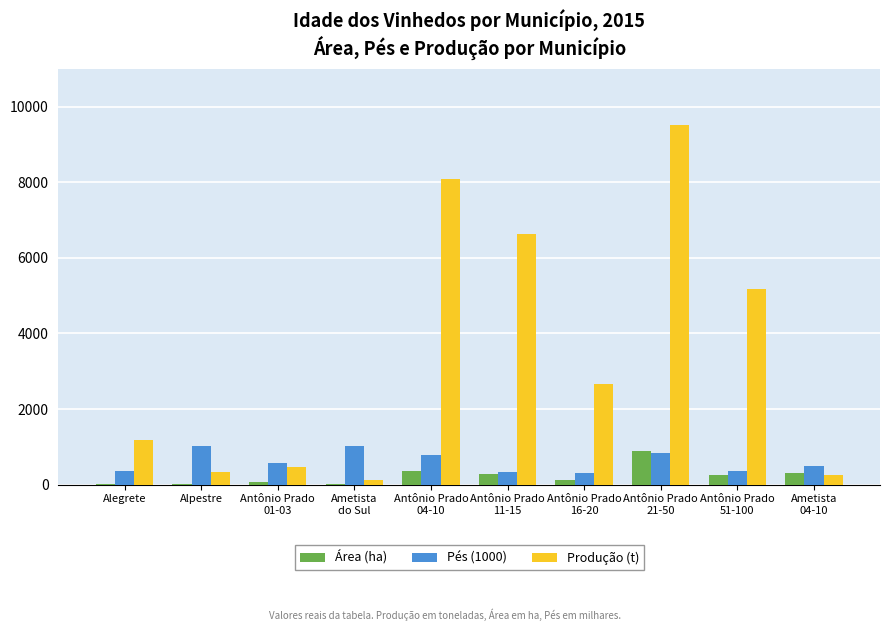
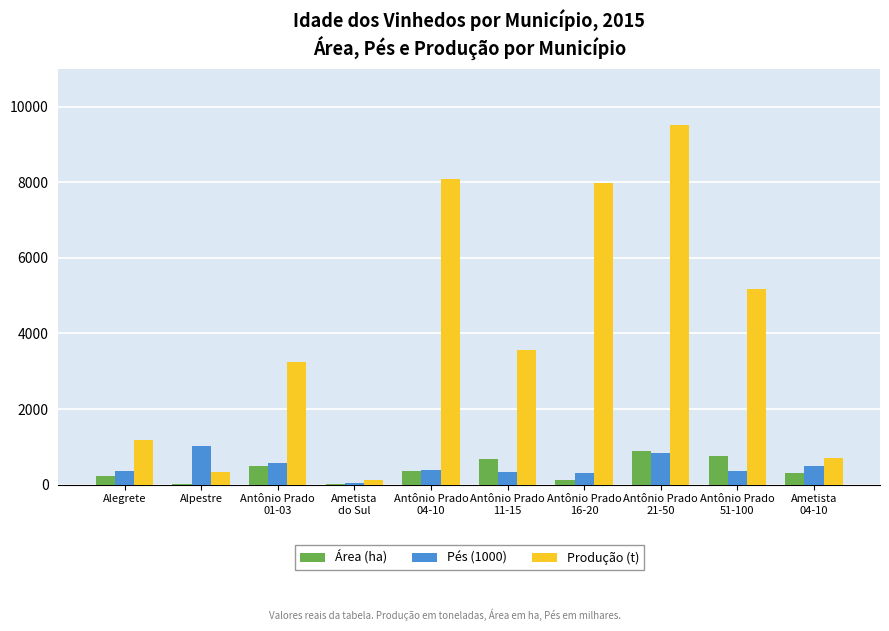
Área (ha), Alegrete: 0 -> 200
Área (ha), Antônio Prado 01-03: 100 -> 500
Produção (t), Antônio Prado 01-03: 500 -> 3200
Pés (1000), Ametista do Sul: 1000 -> 0
Pés (1000), Antônio Prado 04-10: 800 -> 400
Área (ha), Antônio Prado 11-15: 300 -> 700
Produção (t), Antônio Prado 11-15: 6600 -> 3600
Produção (t), Antônio Prado 16-20: 2700 -> 8000
Área (ha), Antônio Prado 51-100: 200 -> 800
Produção (t), Ametista 04-10: 200 -> 700
